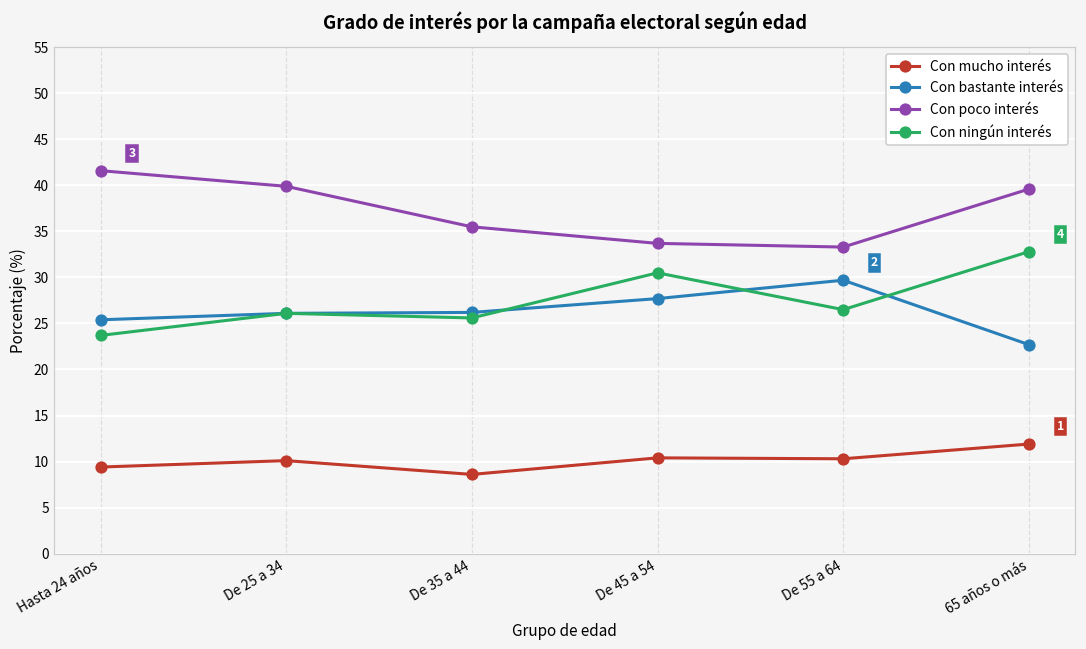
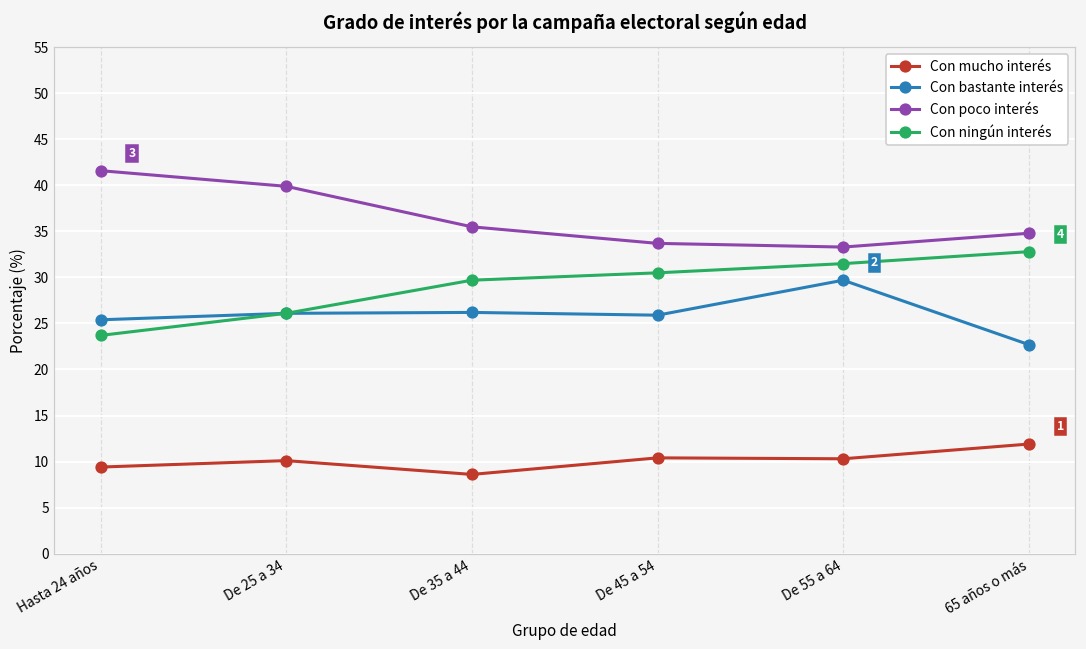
Con ningún interés, De 35 a 44: 26 -> 30
Con bastante interés, De 45 a 54: 28 -> 26
Con ningún interés, De 55 a 64: 27 -> 32
Con poco interés, 65 años o más: 40 -> 35
